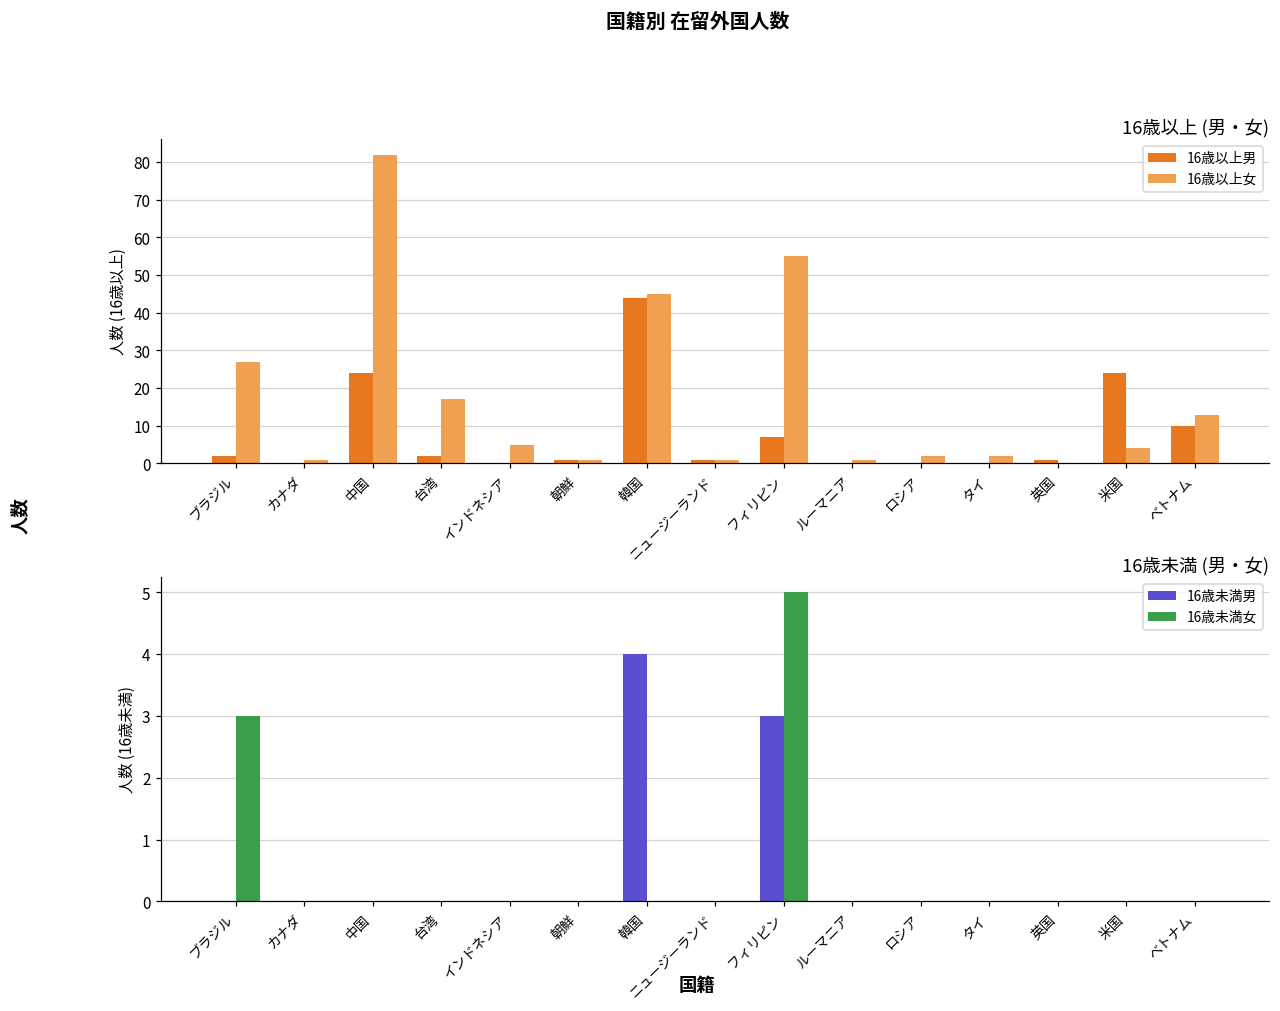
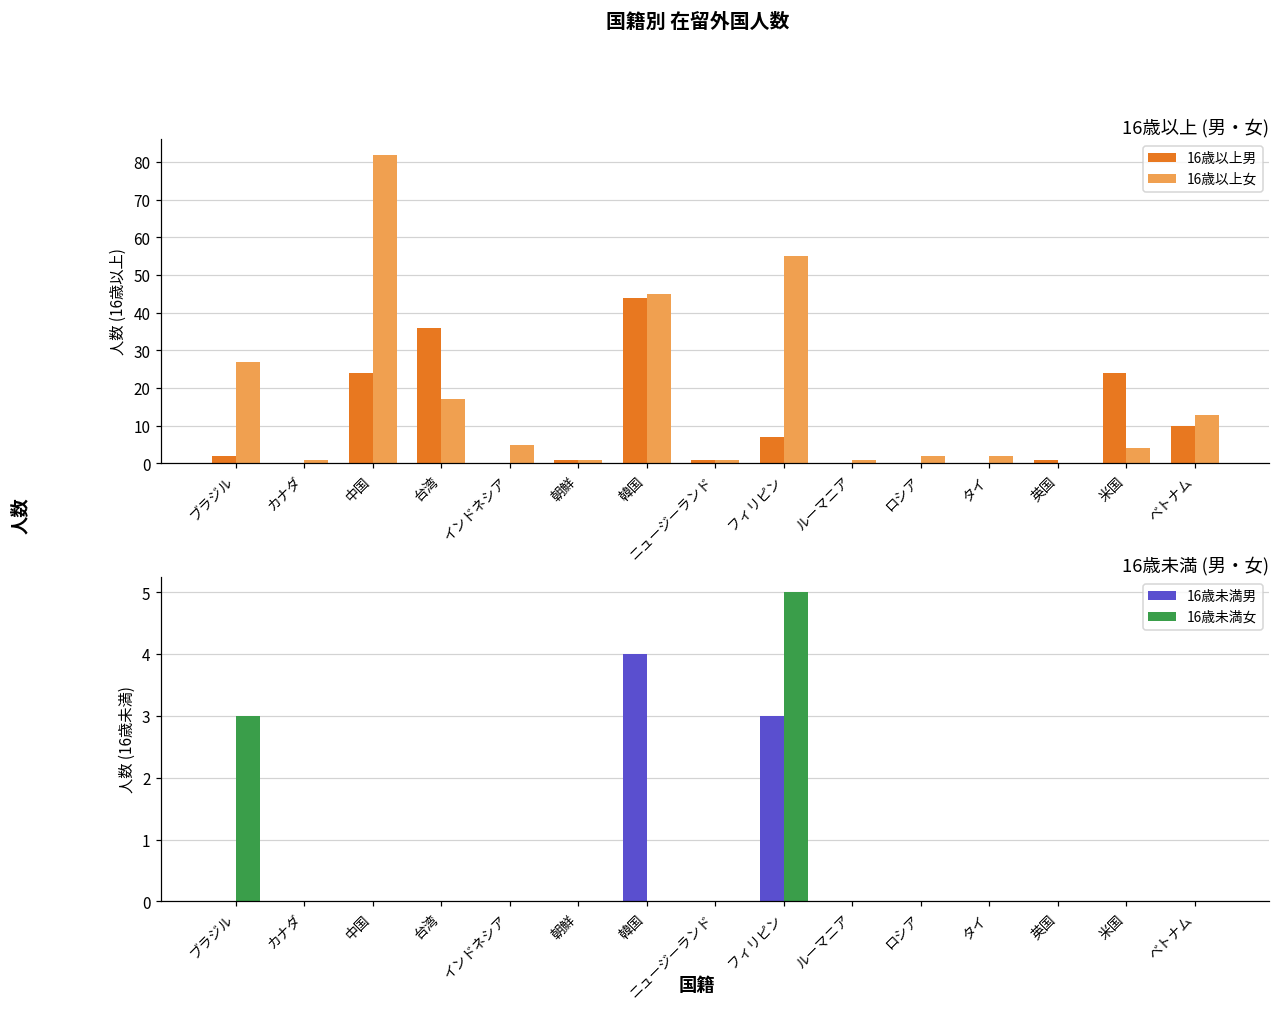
16歳以上 (男・女), 16歳以上男, 台湾: 2 -> 36
